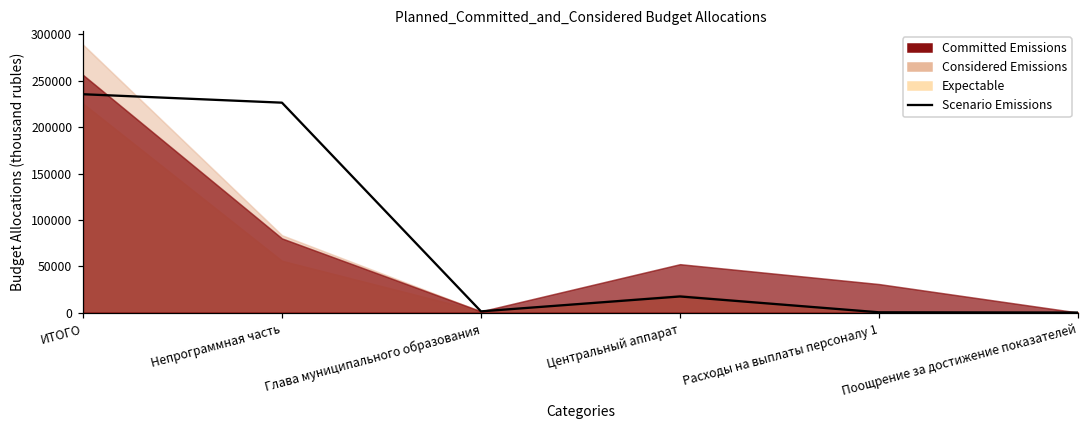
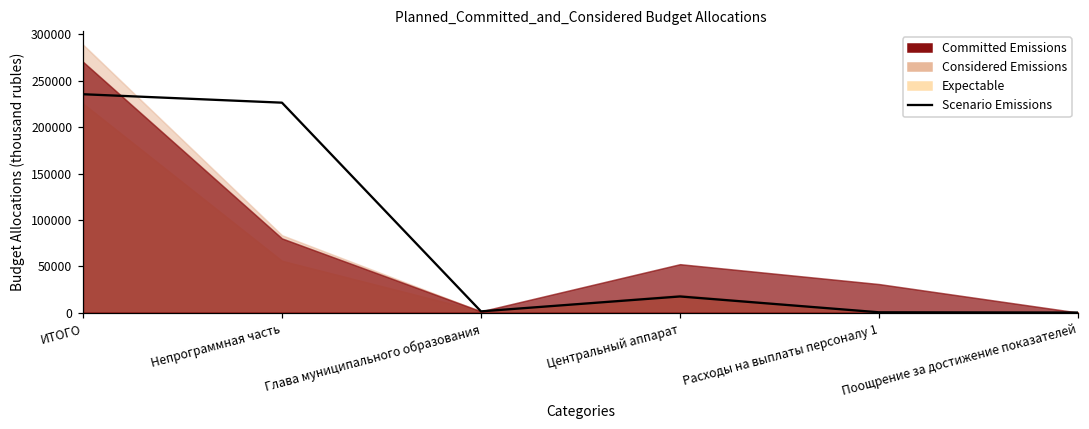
Committed Emissions, ИТОГО: 260000 -> 270000
